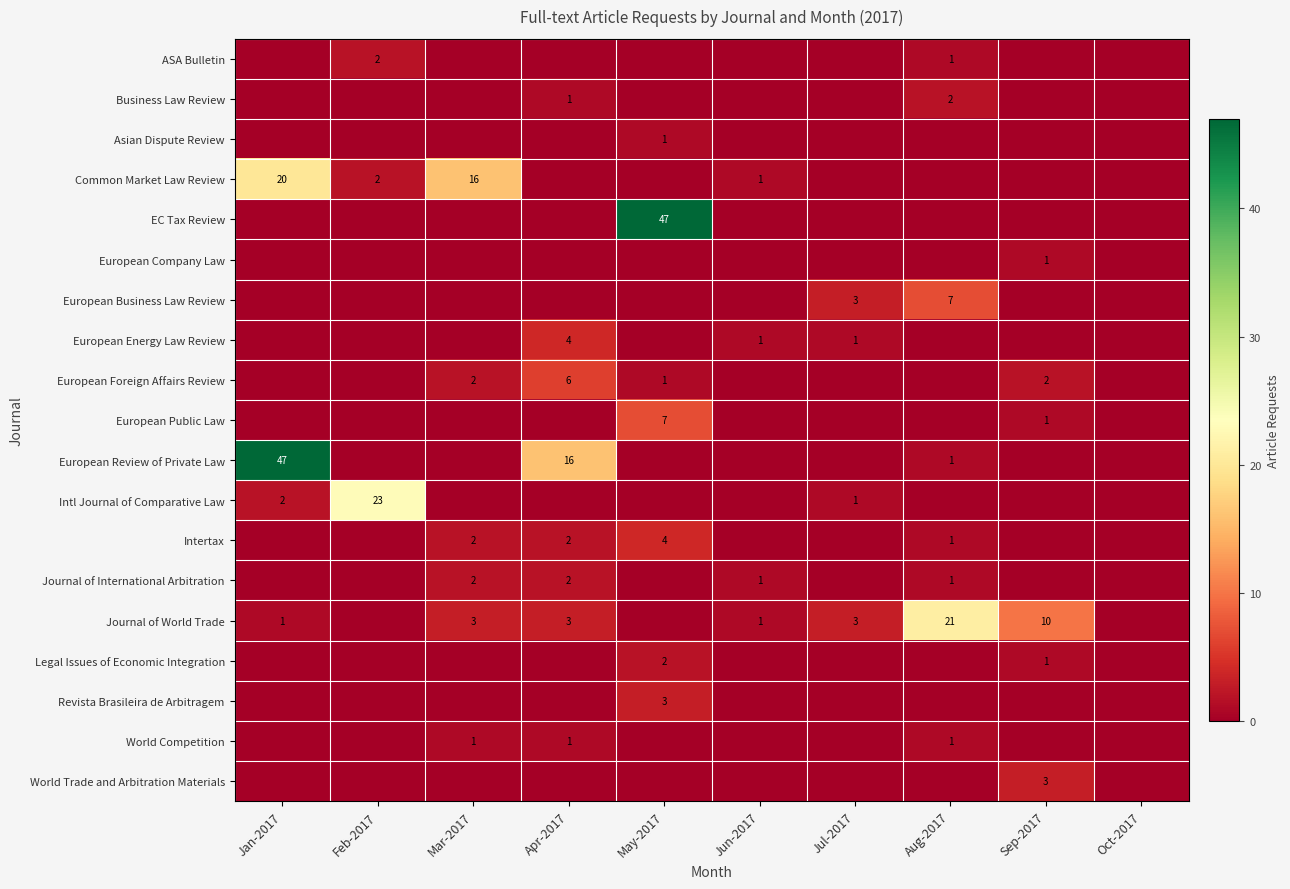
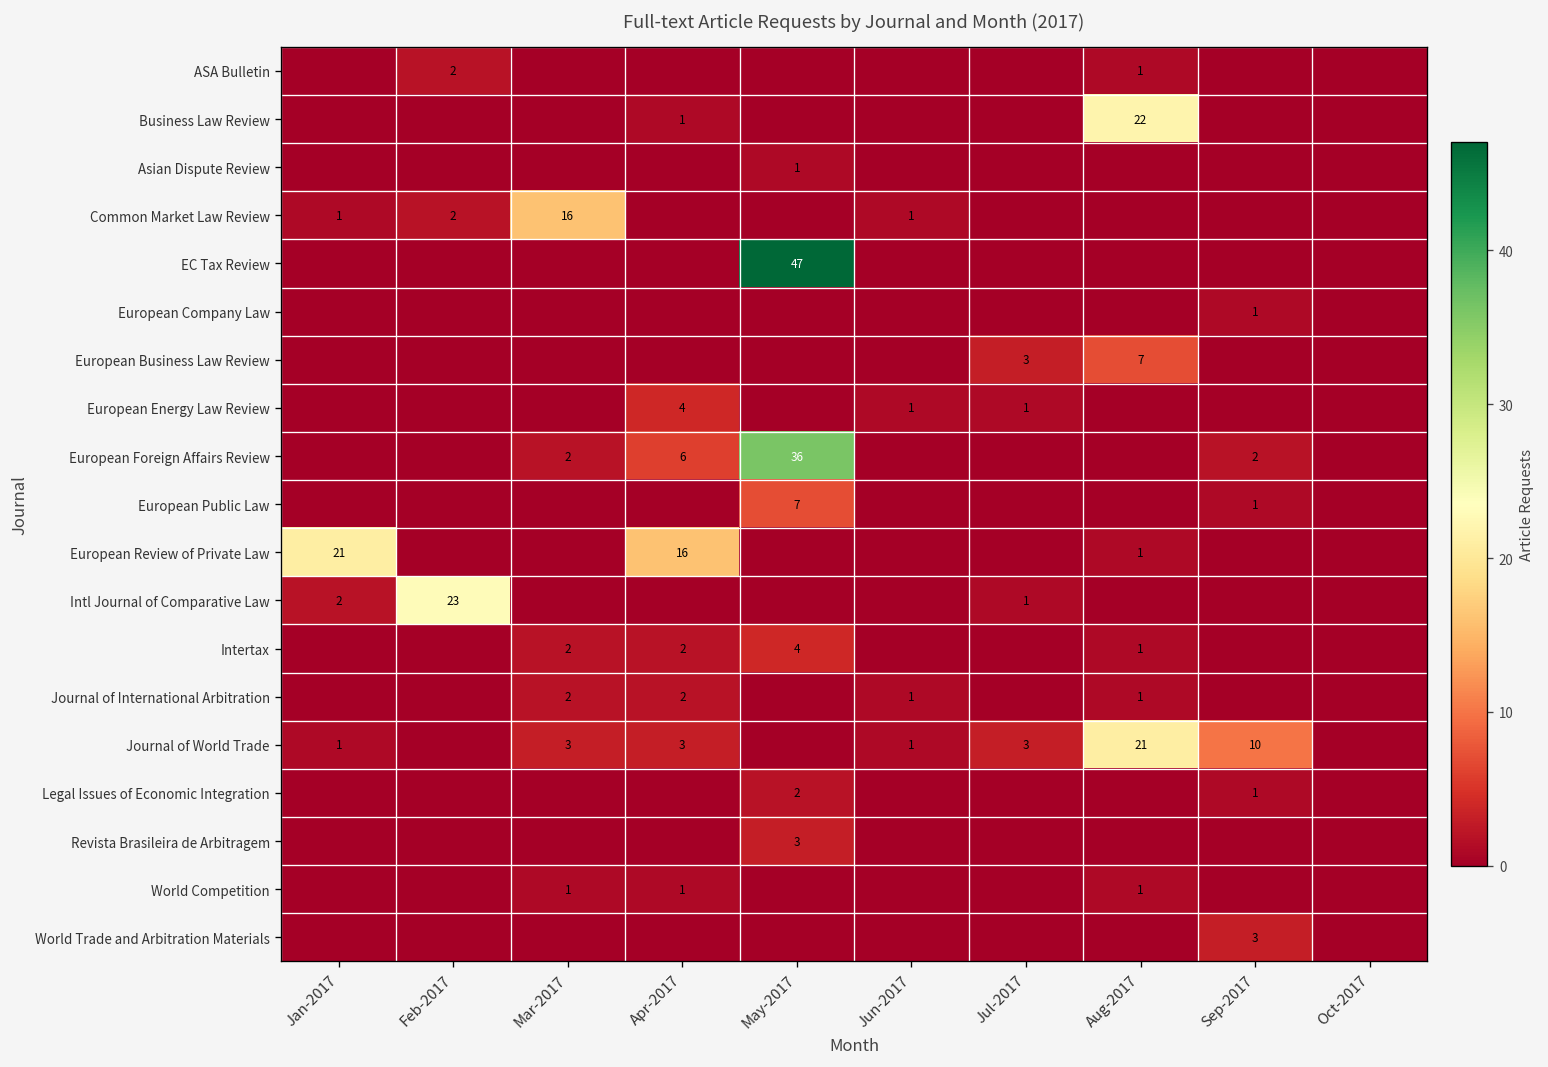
Business Law Review, Aug-2017: 2 -> 22
Common Market Law Review, Jan-2017: 20 -> 1
European Foreign Affairs Review, May-2017: 1 -> 36
European Review of Private Law, Jan-2017: 47 -> 21
